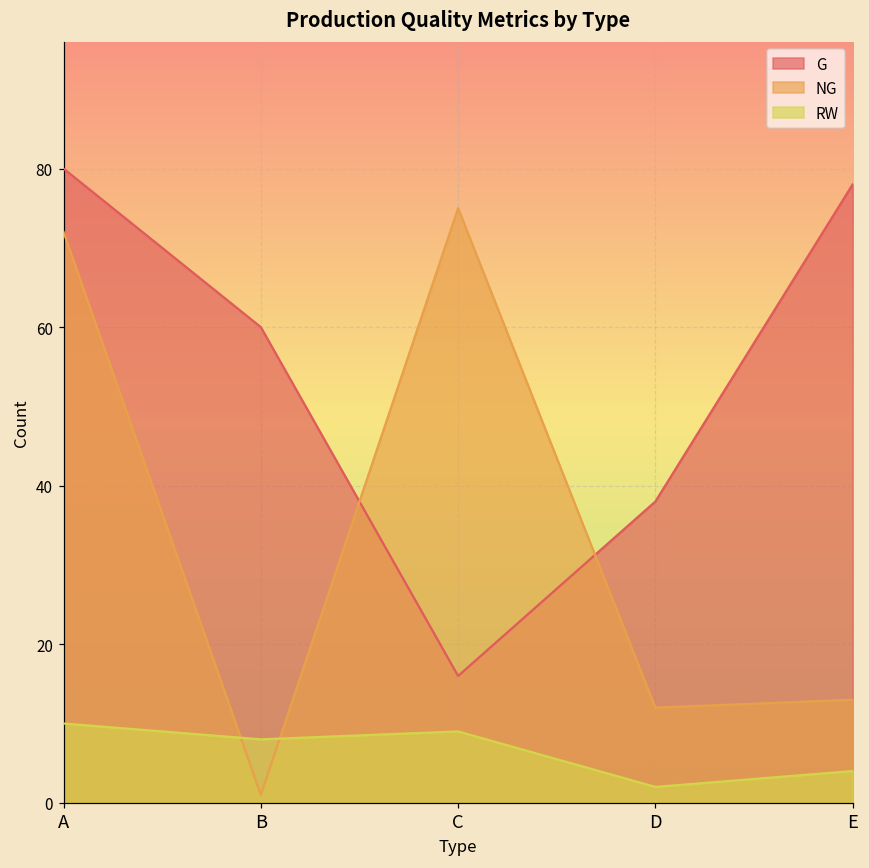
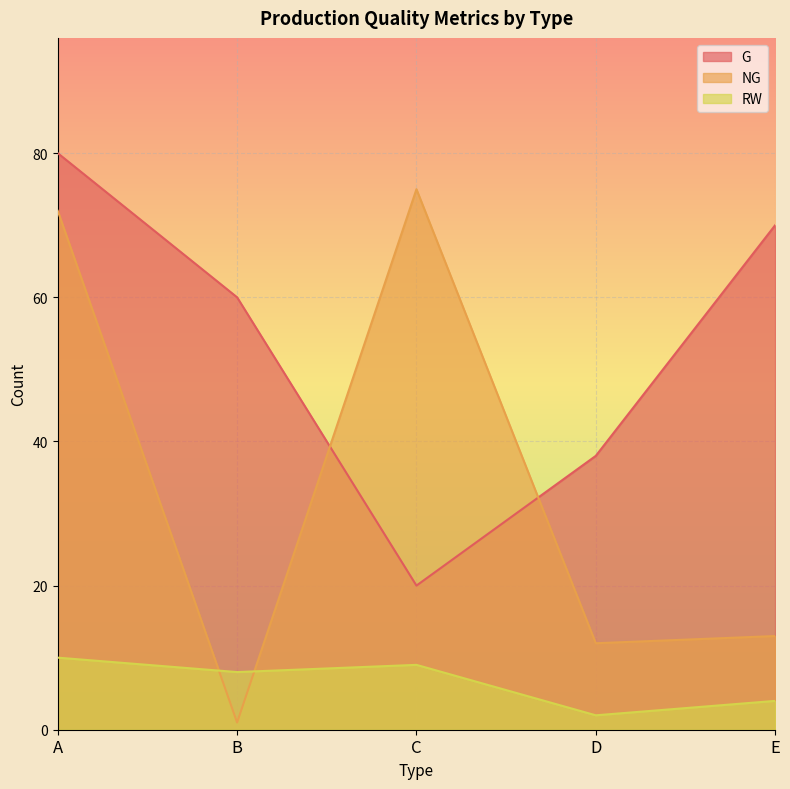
G, C: 16 -> 20
G, E: 78 -> 70
